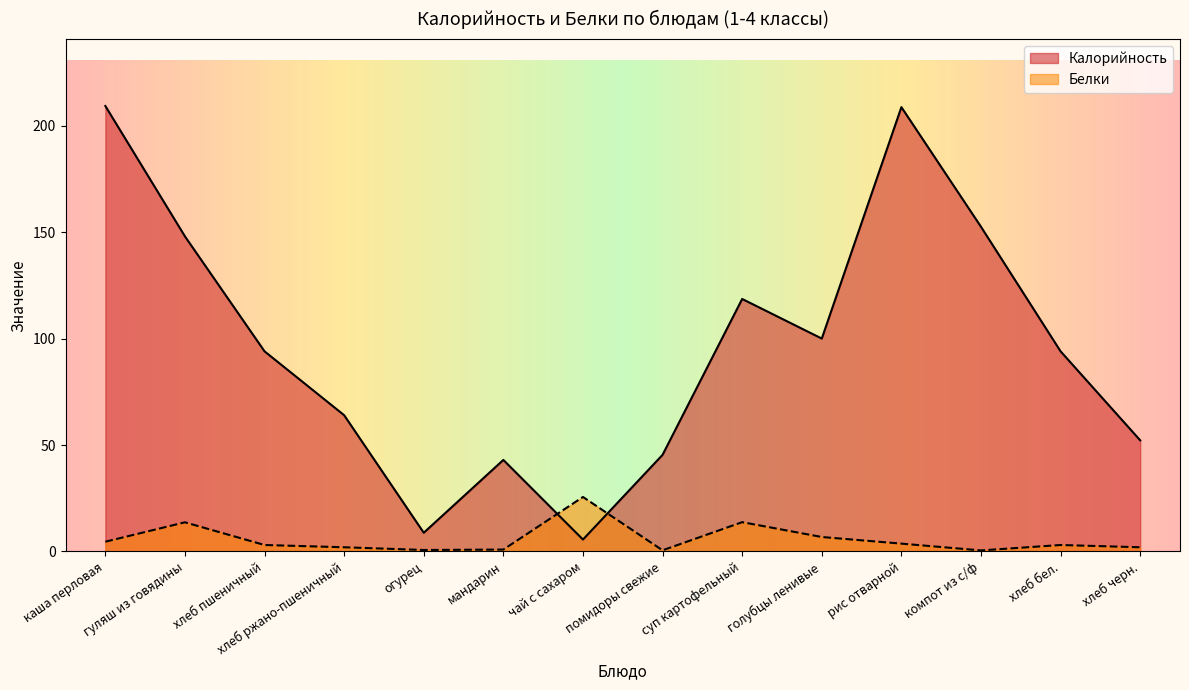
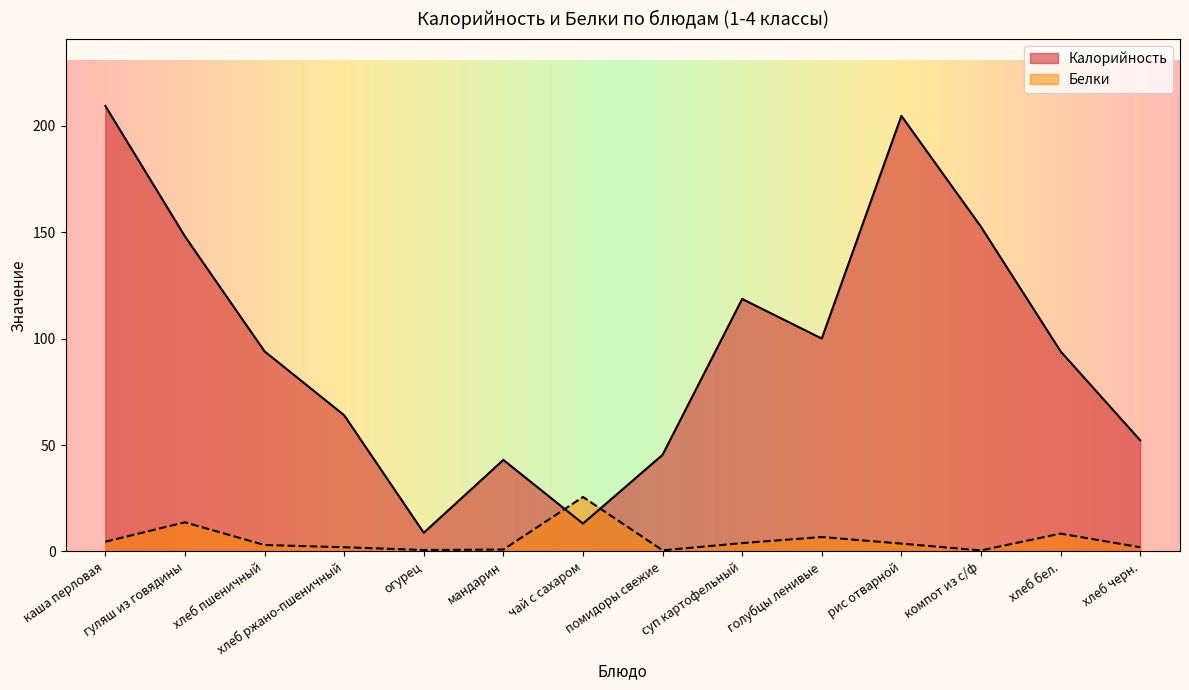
Калорийность, чай с сахаром: 6 -> 13
Белки, суп картофельный: 14 -> 4
Калорийность, рис отварной: 209 -> 205
Белки, хлеб бел.: 3 -> 8
